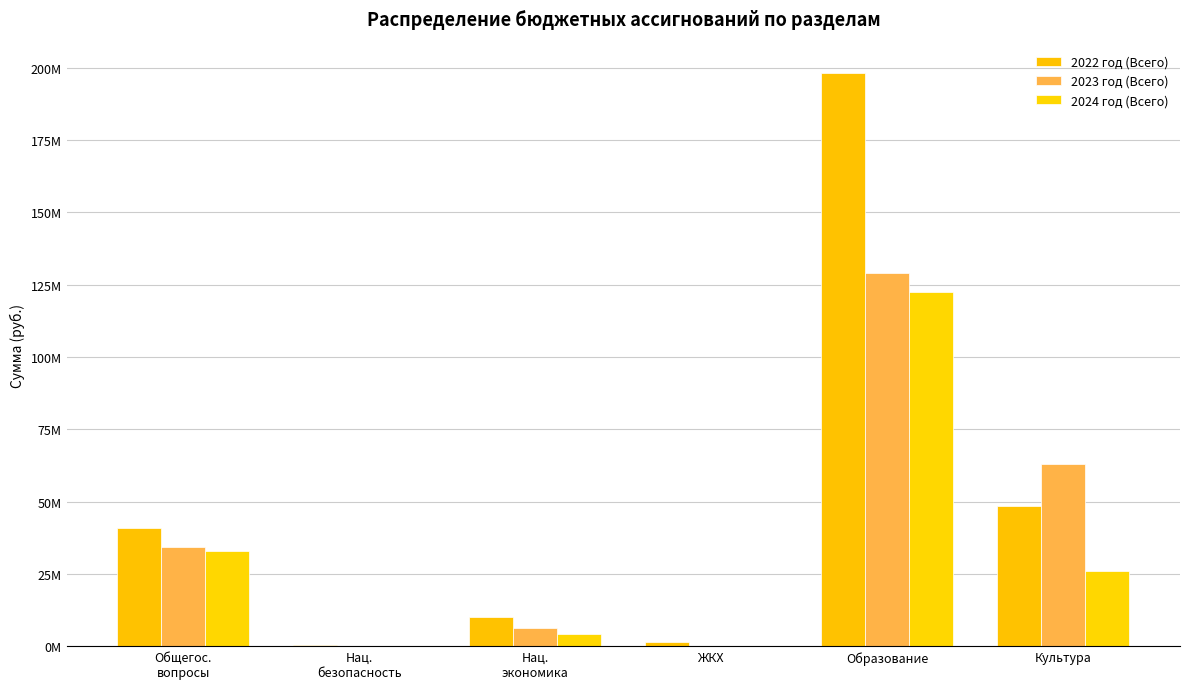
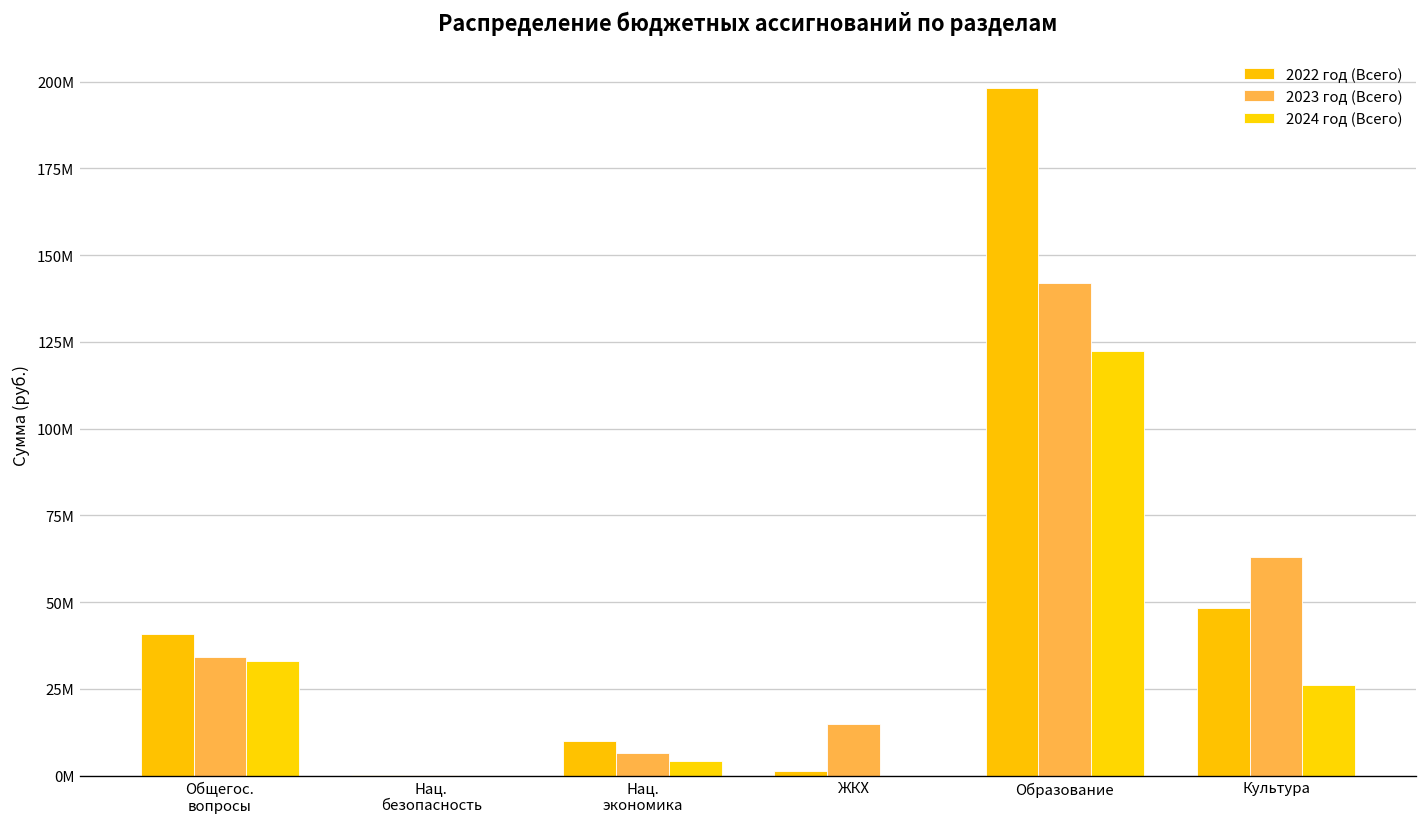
2023 год (Всего), ЖКХ: 0 -> 15000000
2023 год (Всего), Образование: 129000000 -> 142000000
